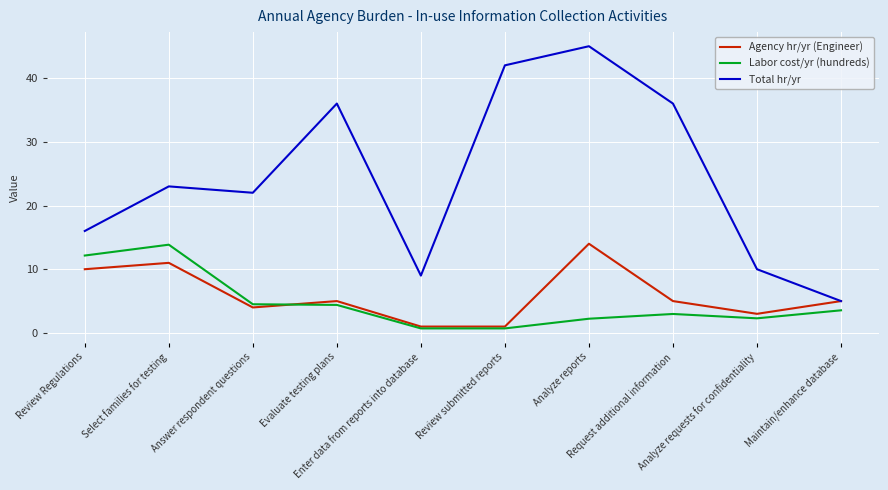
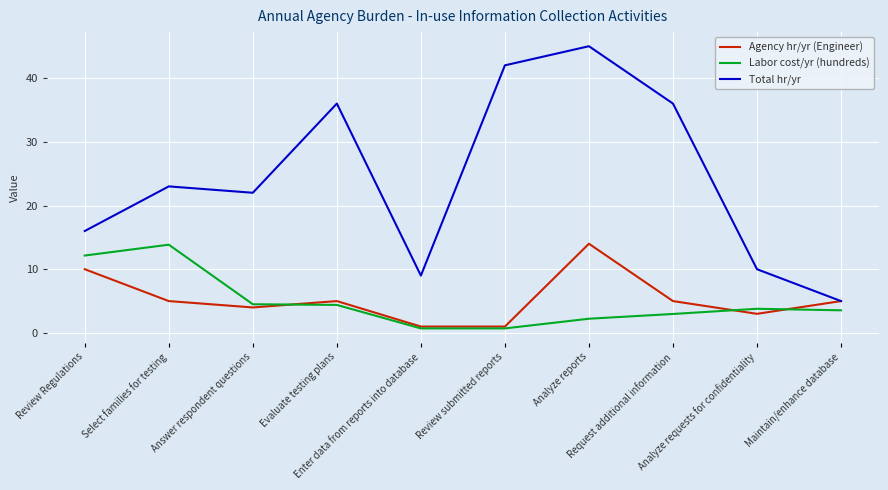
Agency hr/yr (Engineer), Select families for testing: 11 -> 5
Labor cost/yr (hundreds), Analyze requests for confidentiality: 2 -> 4
